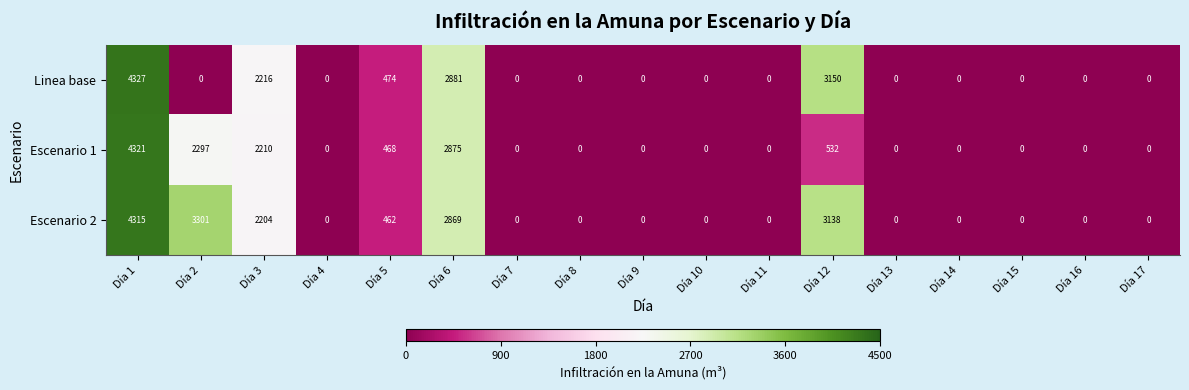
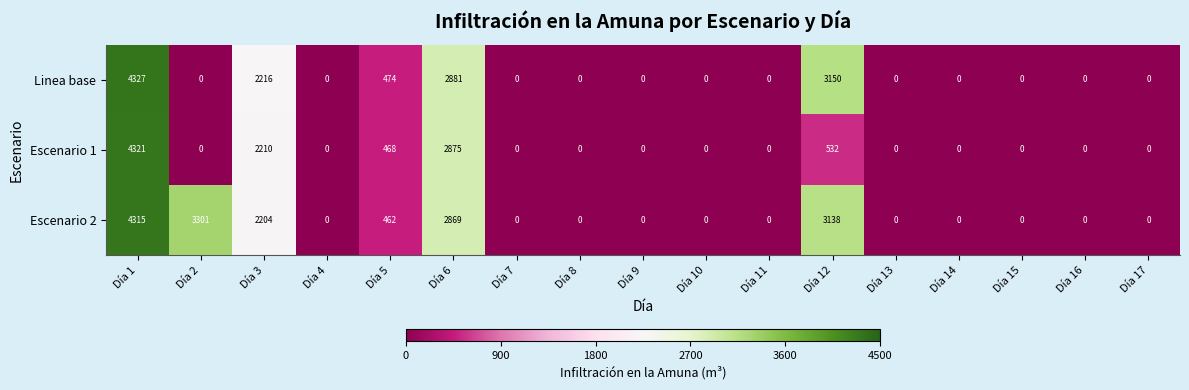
Escenario 1, Día 2: 2297 -> 0
